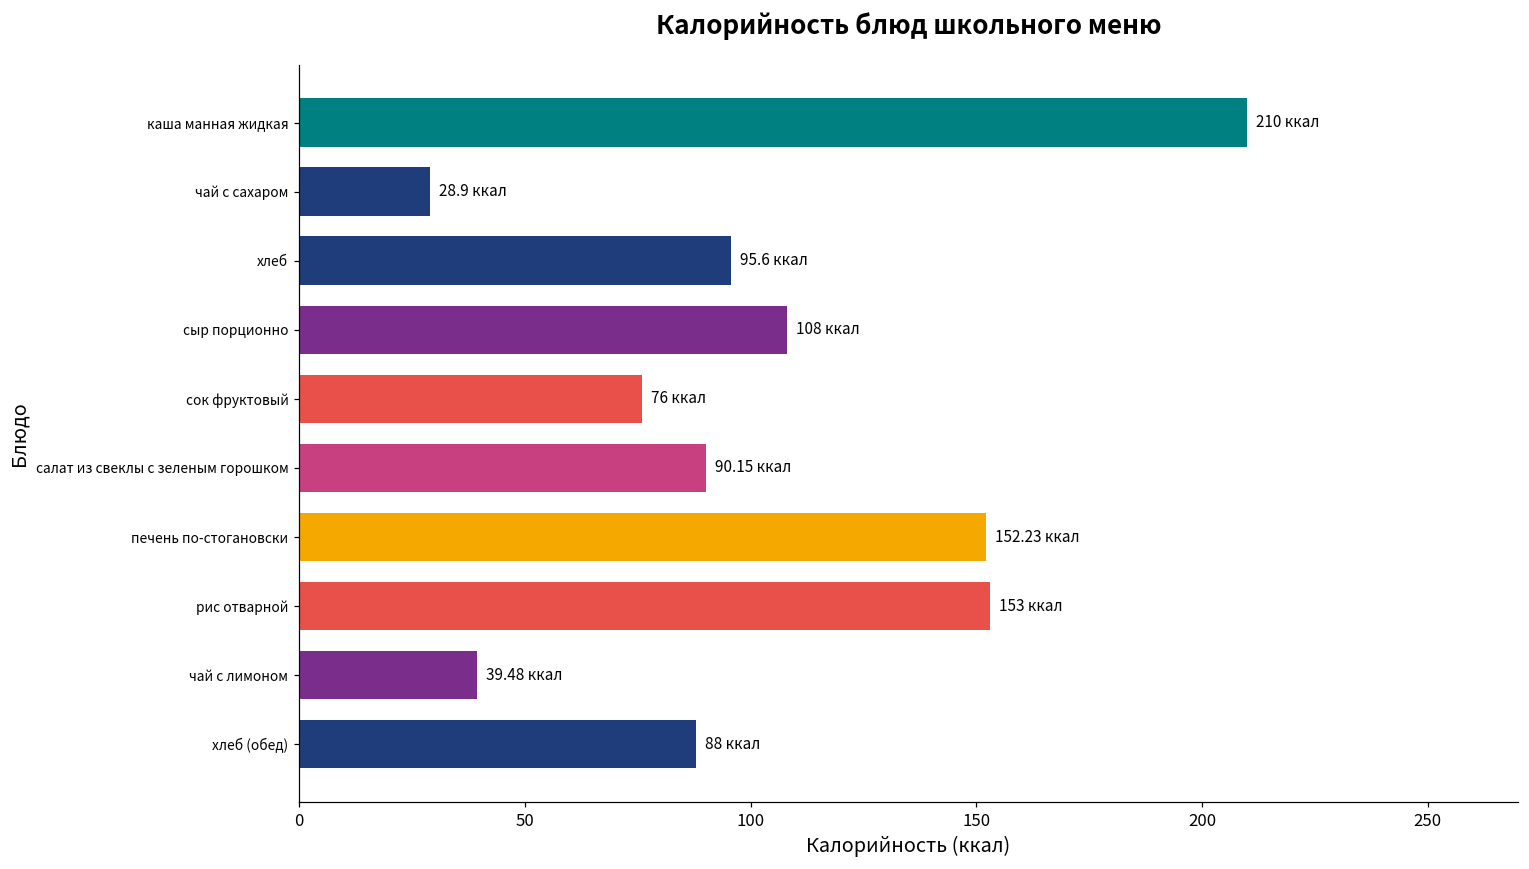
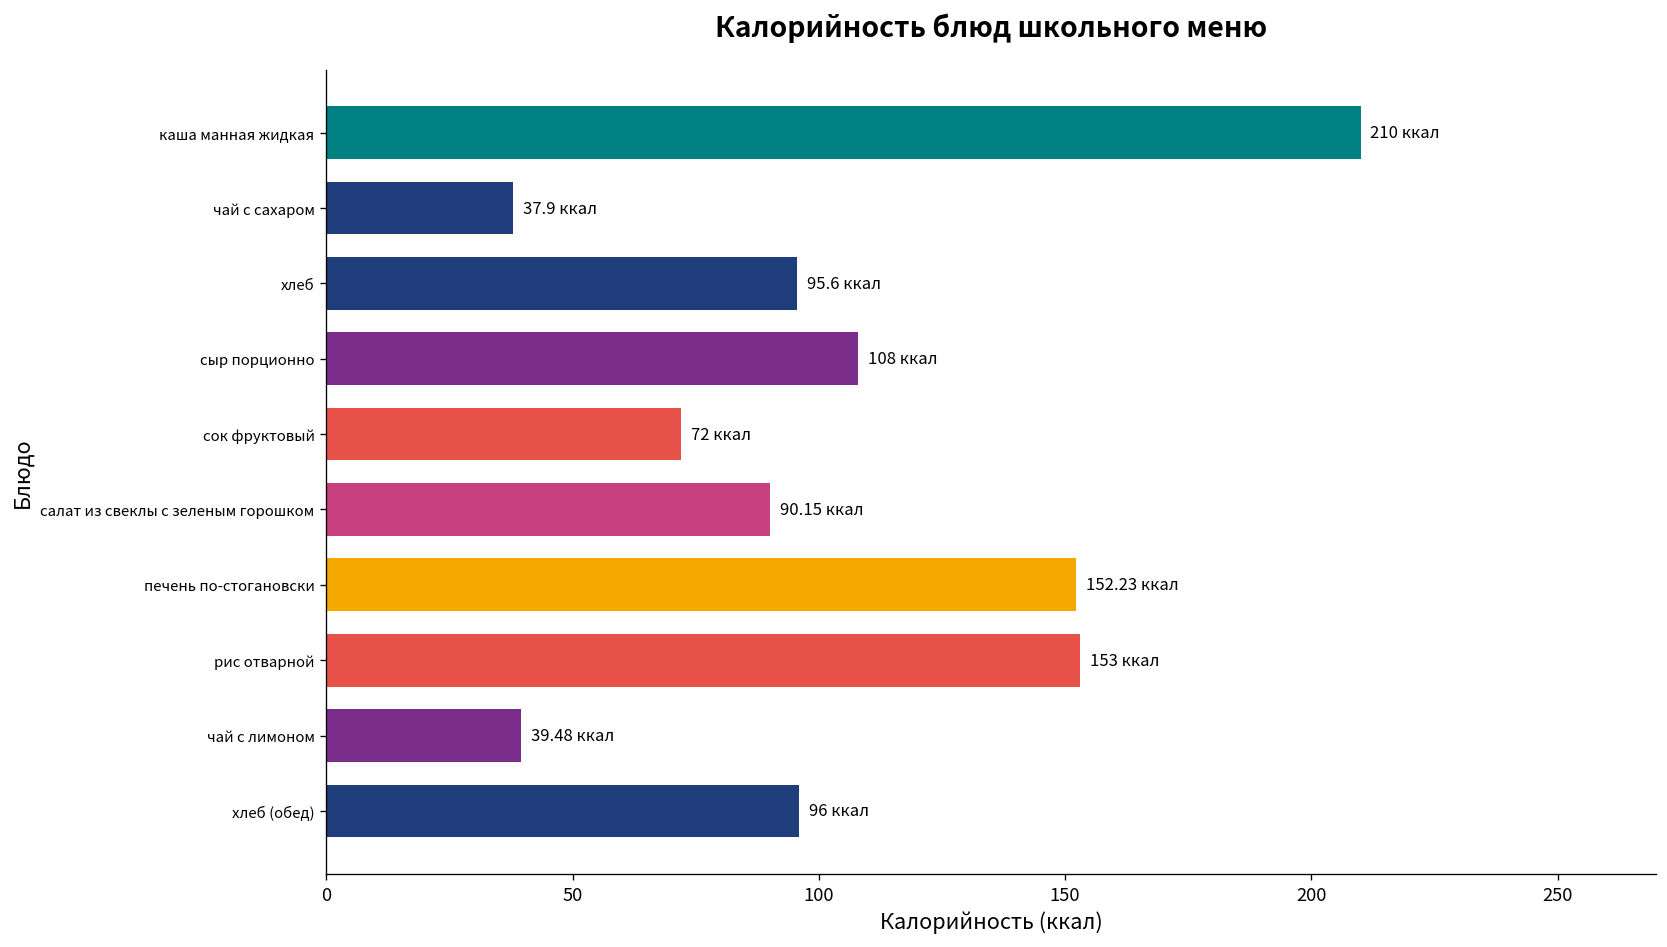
чай с сахаром: 28.9 -> 37.9
сок фруктовый: 76 -> 72
хлеб (обед): 88 -> 96
